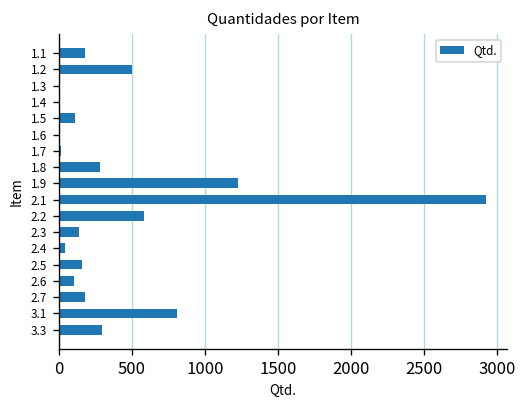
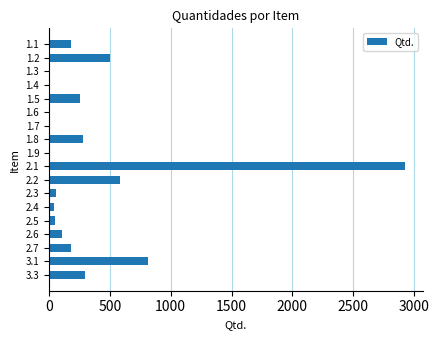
1.5: 110 -> 250
1.9: 1230 -> 10
2.3: 140 -> 60
2.5: 160 -> 50
